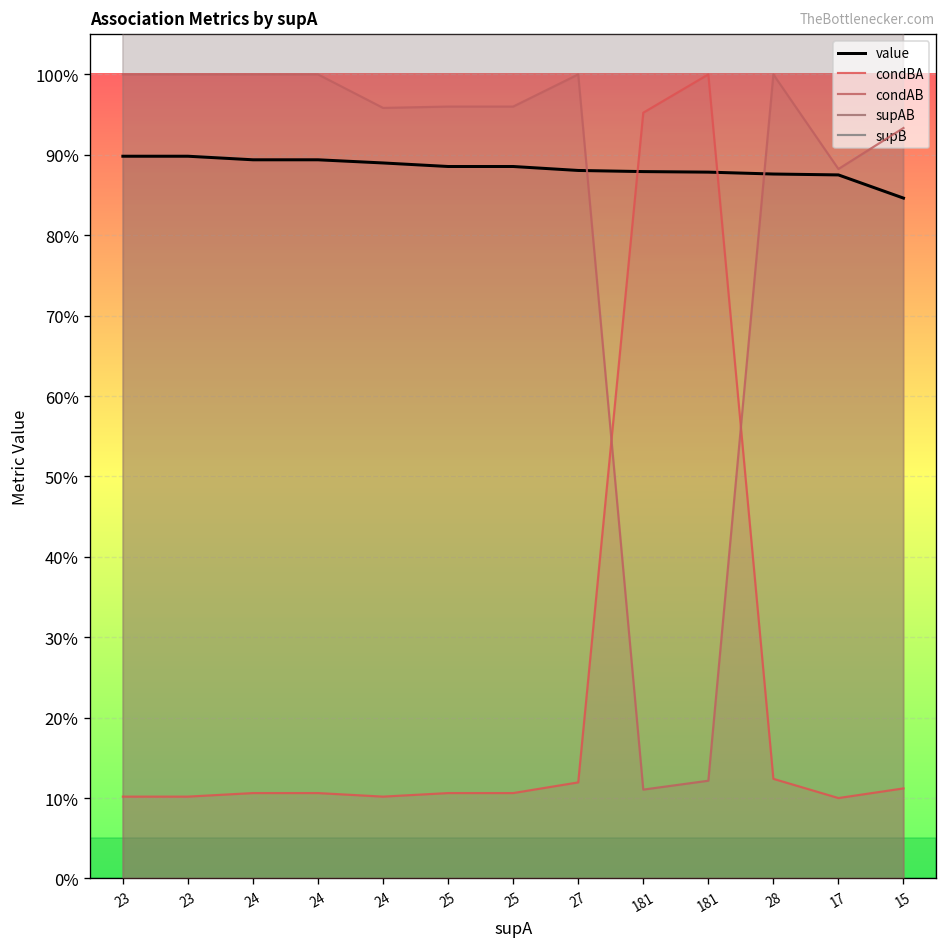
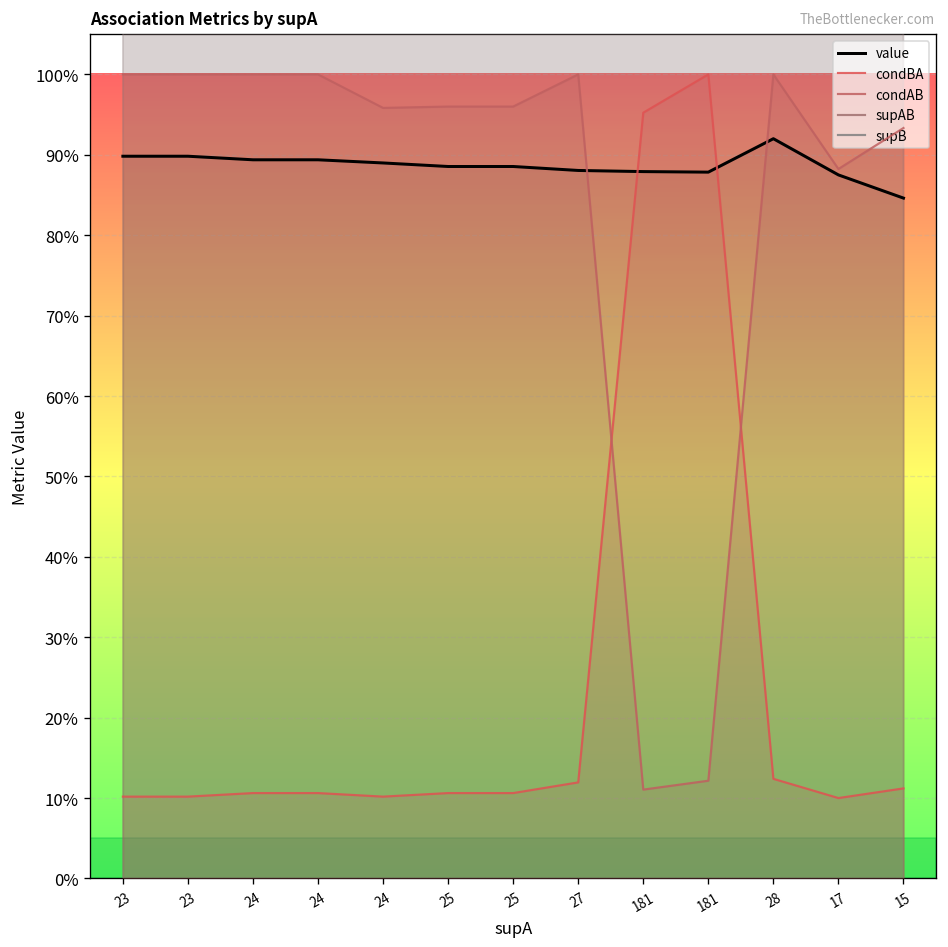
value, 28: 88% -> 92%
